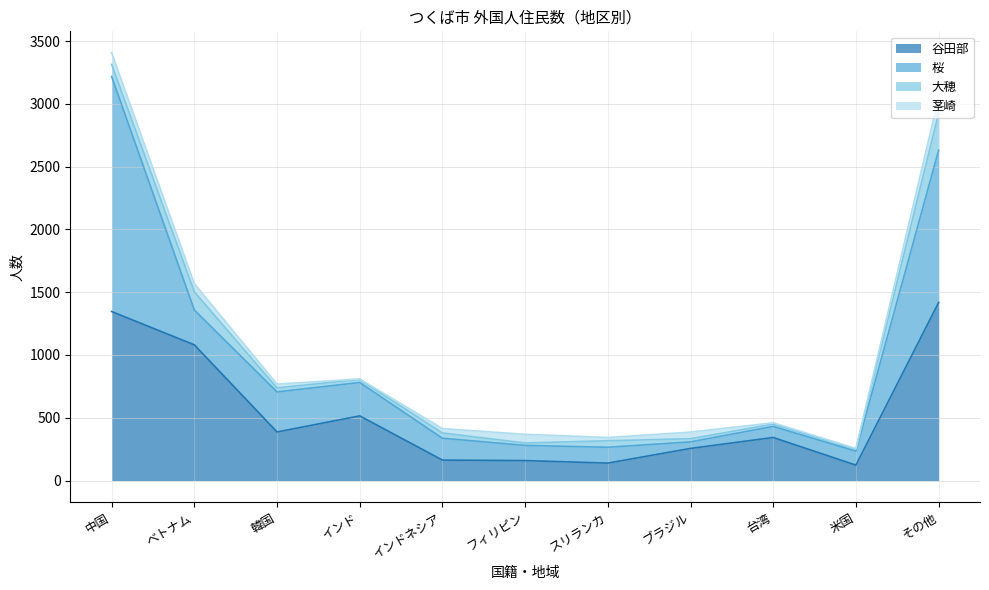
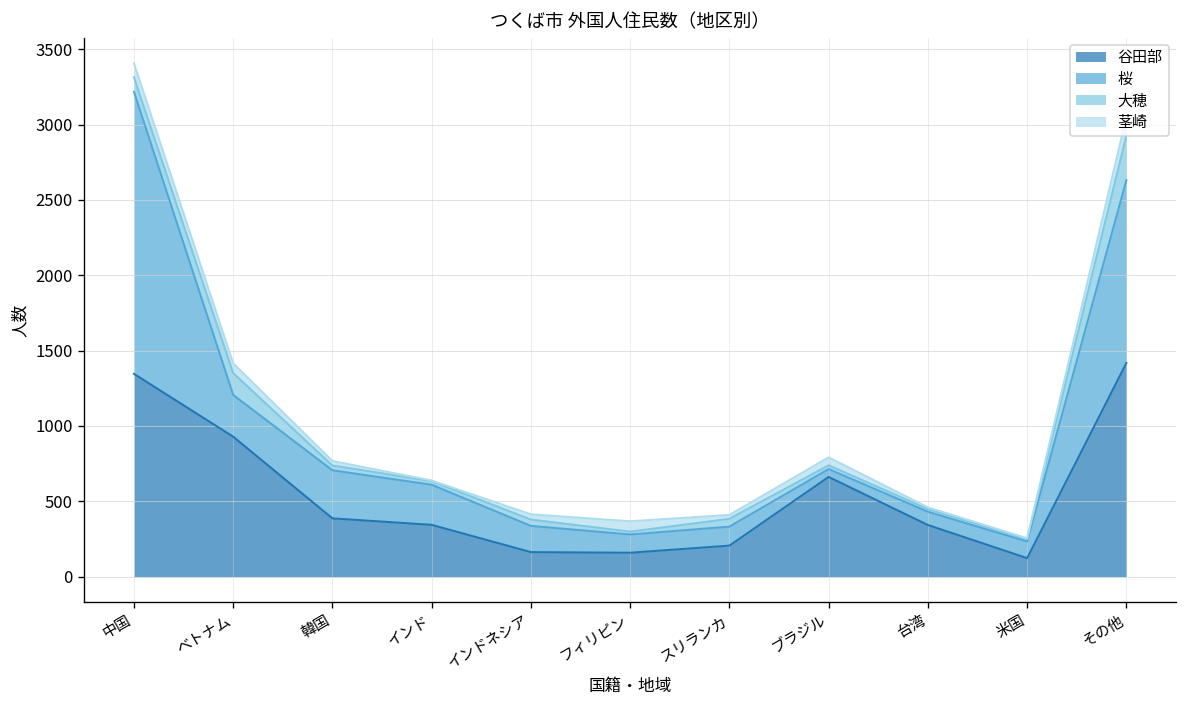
谷田部, ベトナム: 1080 -> 930
谷田部, インド: 520 -> 340
谷田部, スリランカ: 140 -> 210
谷田部, ブラジル: 260 -> 660
